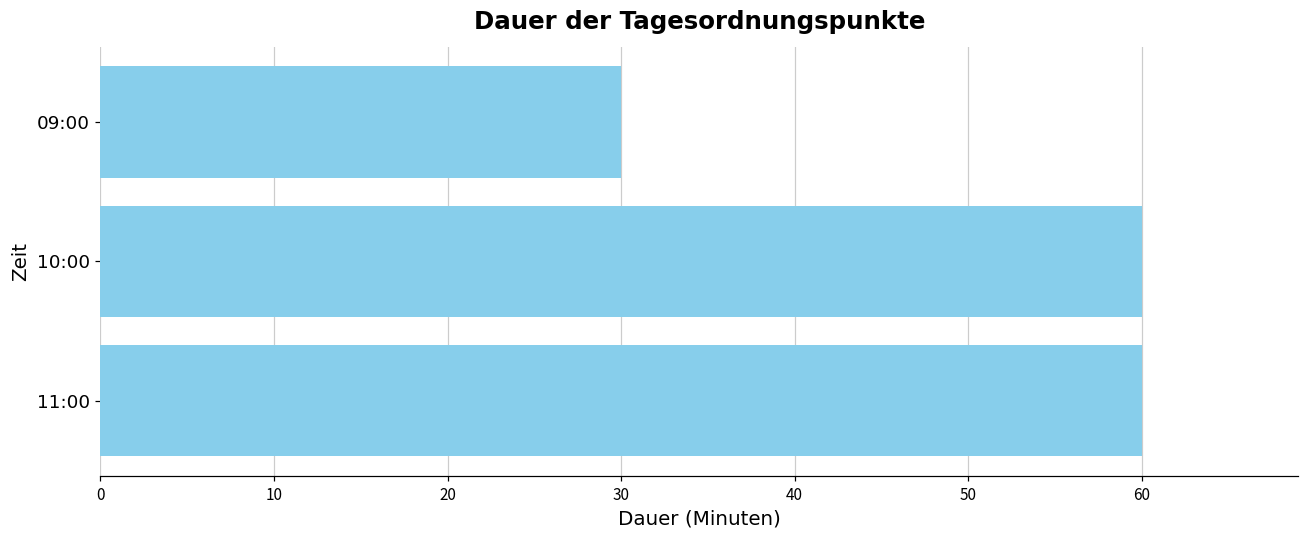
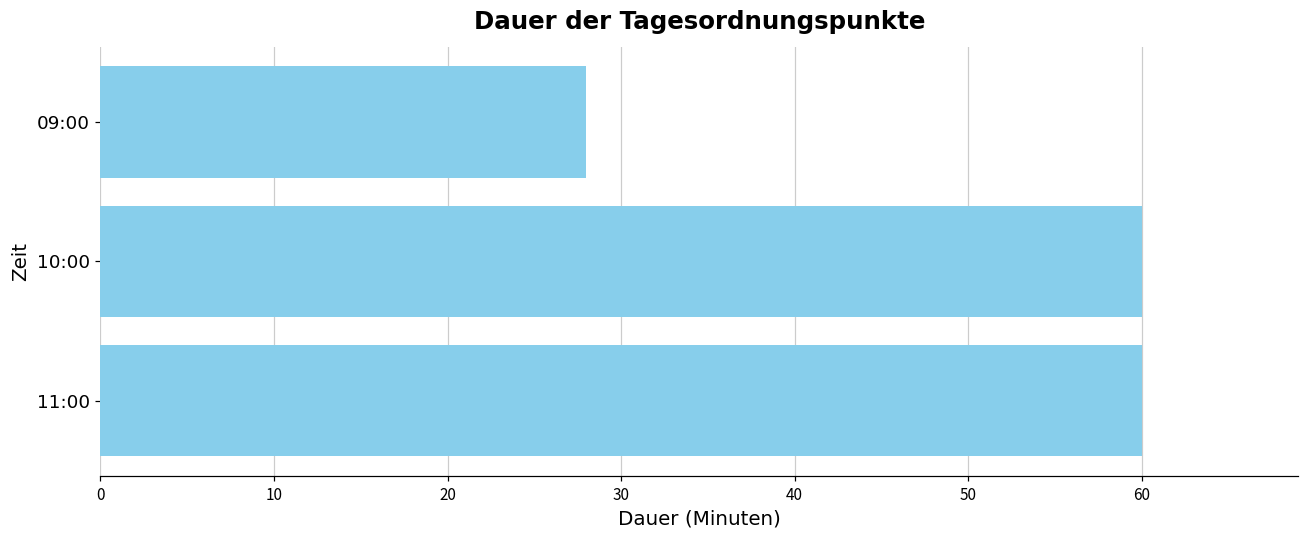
09:00: 30 -> 28
